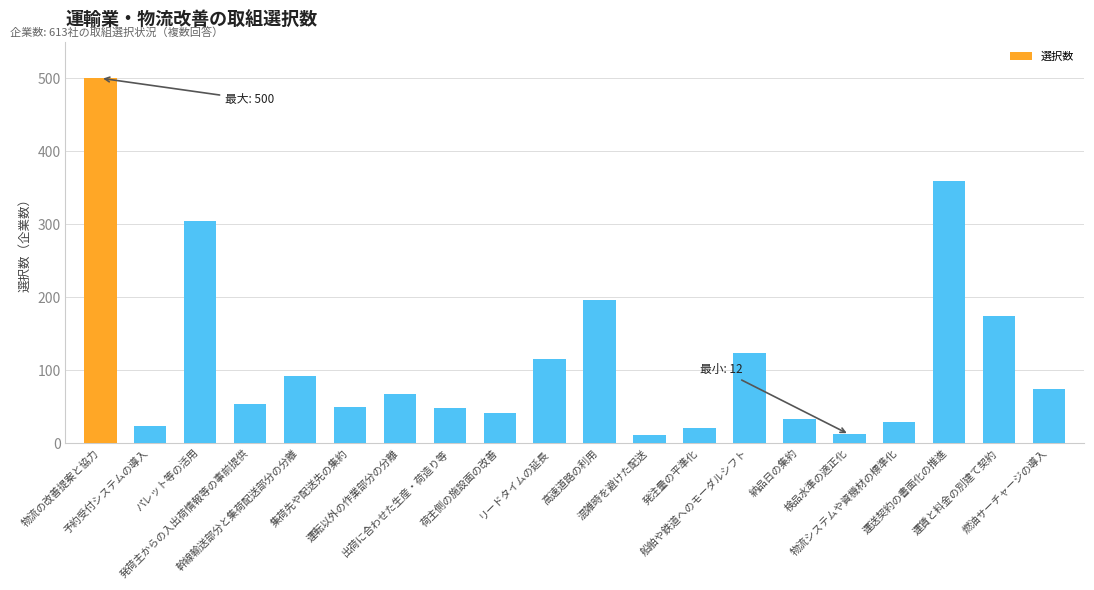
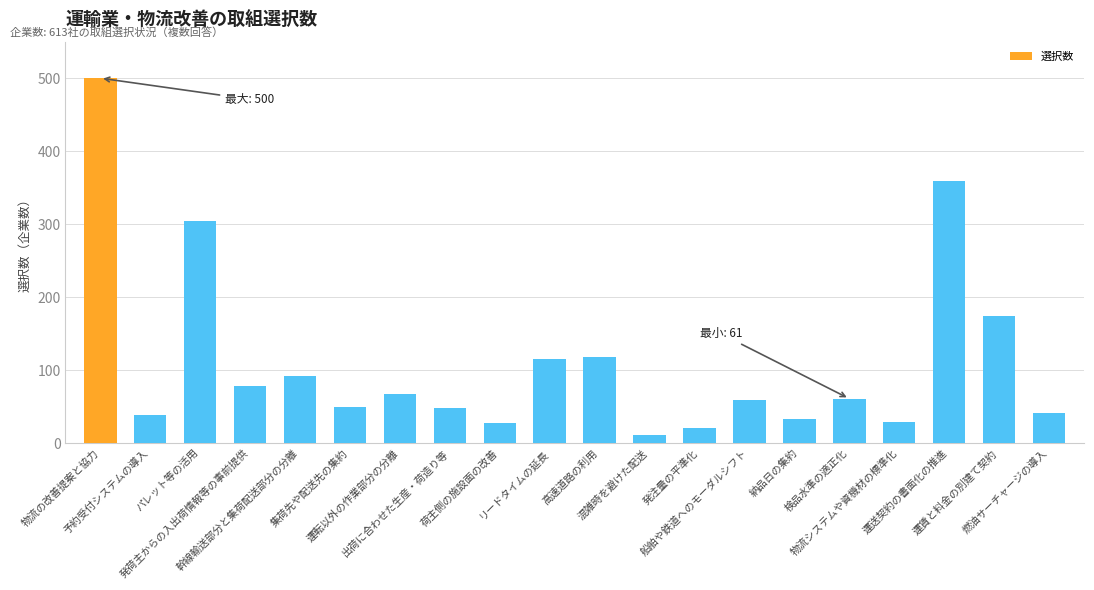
予約受付システムの導入: 20 -> 40
発荷主からの入出荷情報等の事前提供: 50 -> 80
荷主側の施設面の改善: 40 -> 30
高速道路の利用: 200 -> 120
船舶や鉄道へのモーダルシフト: 120 -> 60
検品水準の適正化: 12 -> 61
燃油サーチャージの導入: 70 -> 40
